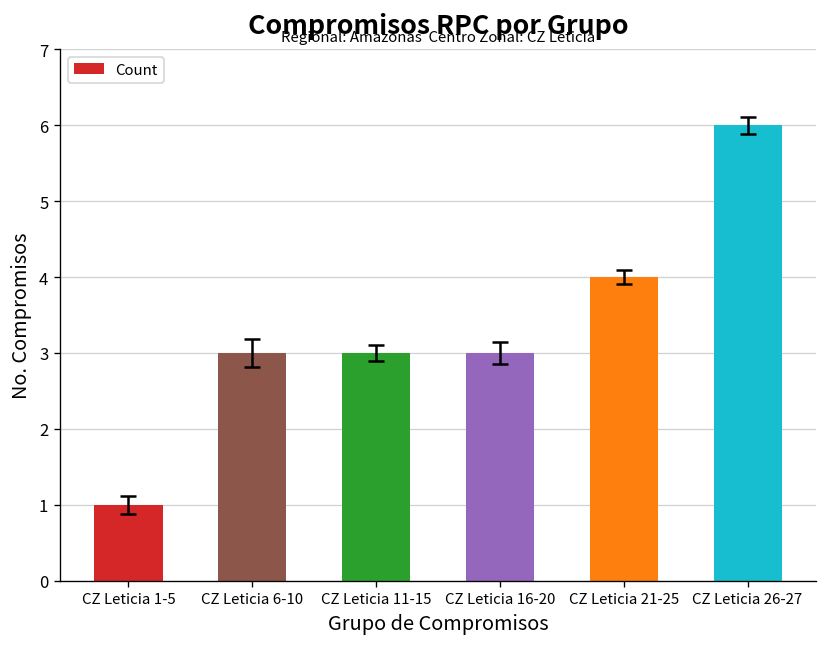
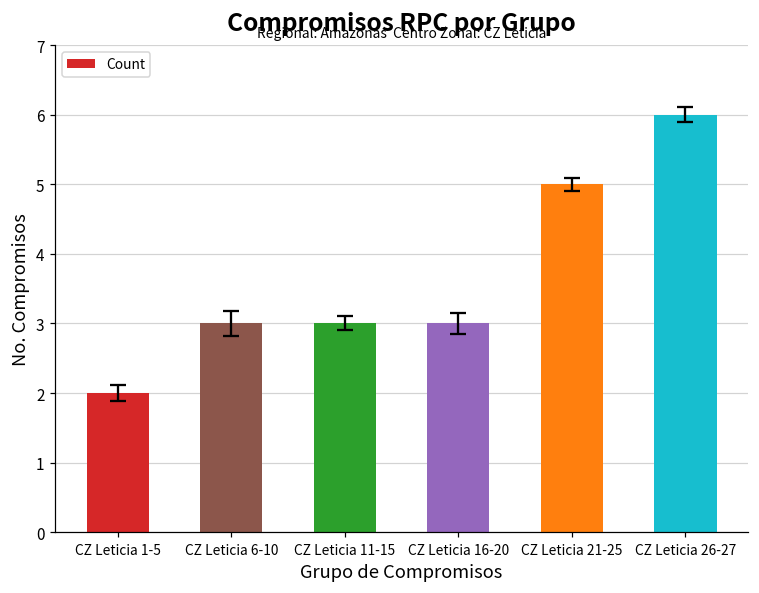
Count, CZ Leticia 1-5: 1 -> 2
Count, CZ Leticia 21-25: 4 -> 5
